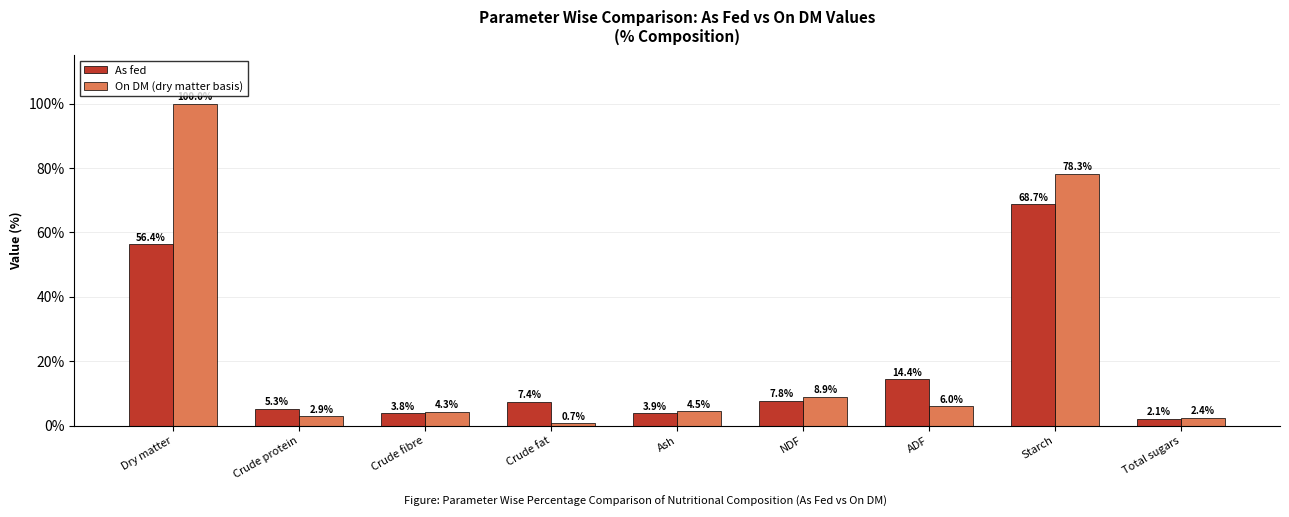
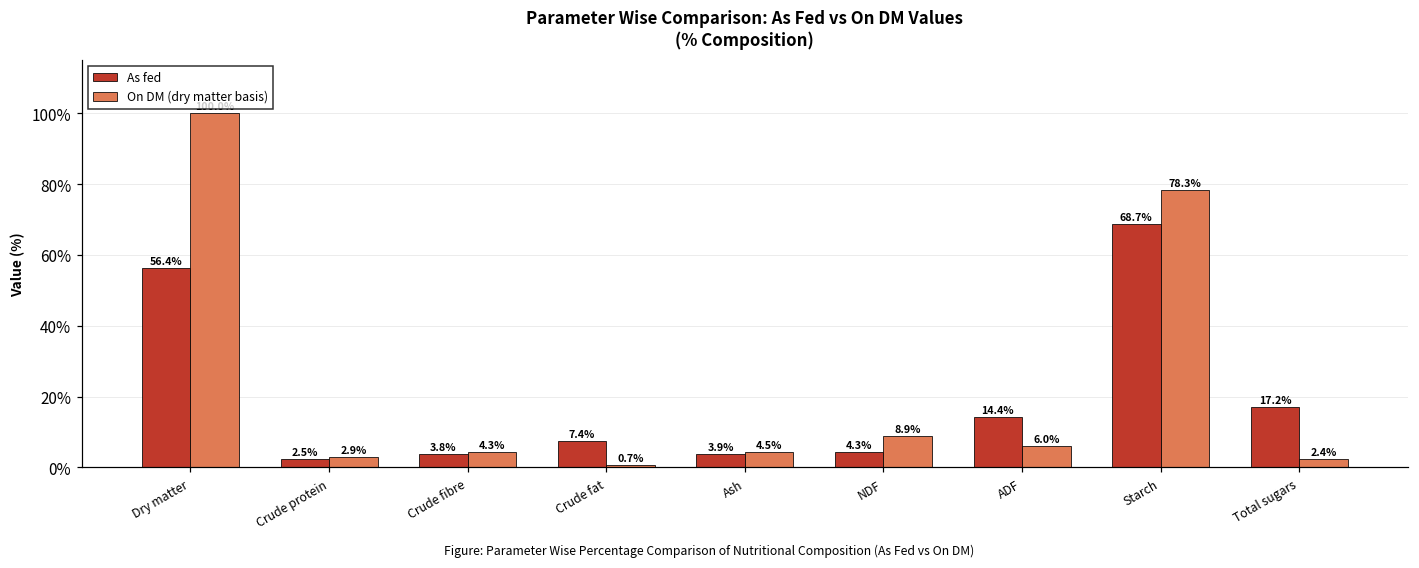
As fed, Crude protein: 5.3% -> 2.5%
As fed, NDF: 7.8% -> 4.3%
As fed, Total sugars: 2.1% -> 17.2%
